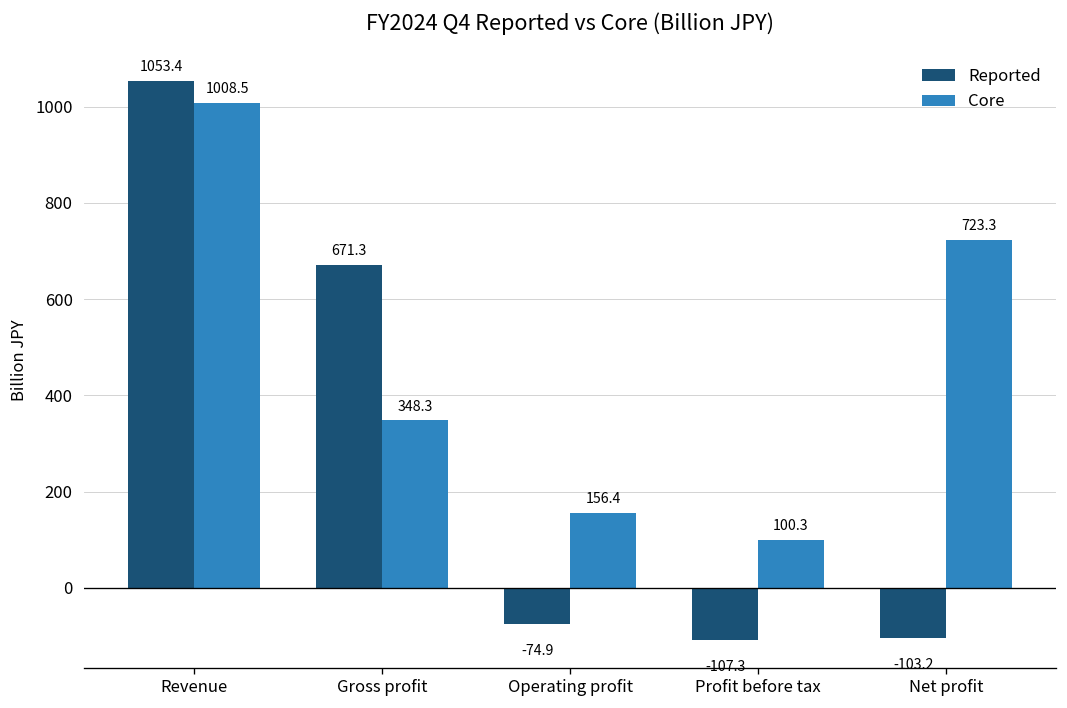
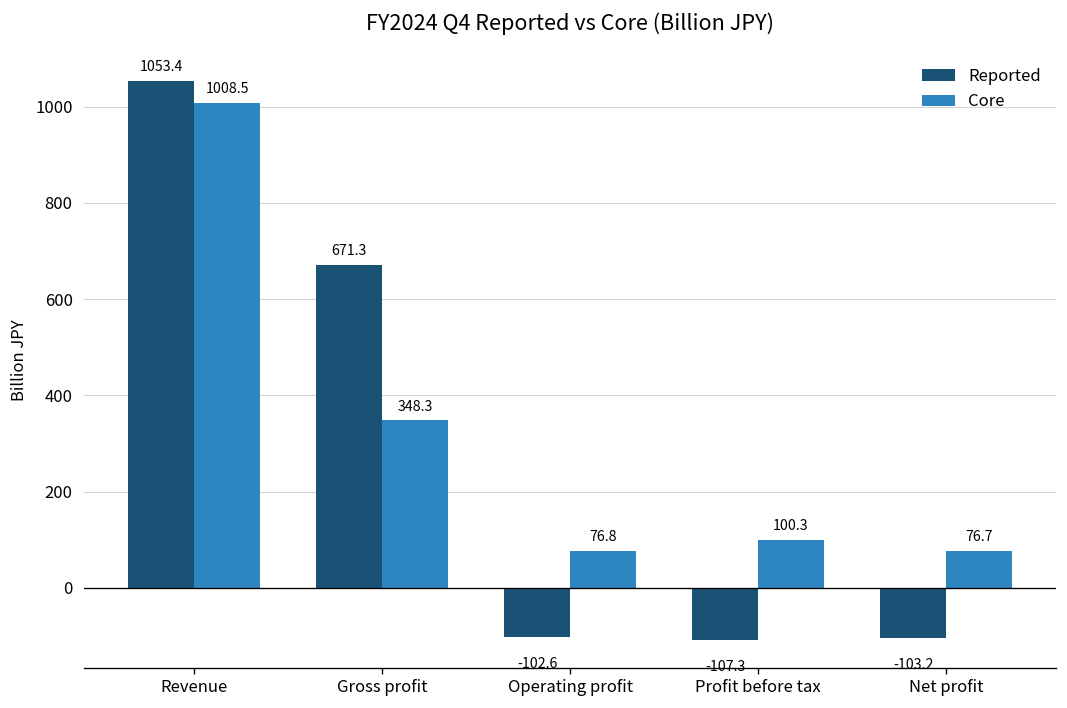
Reported, Operating profit: -74.9 -> -102.6
Core, Operating profit: 156.4 -> 76.8
Core, Net profit: 723.3 -> 76.7
